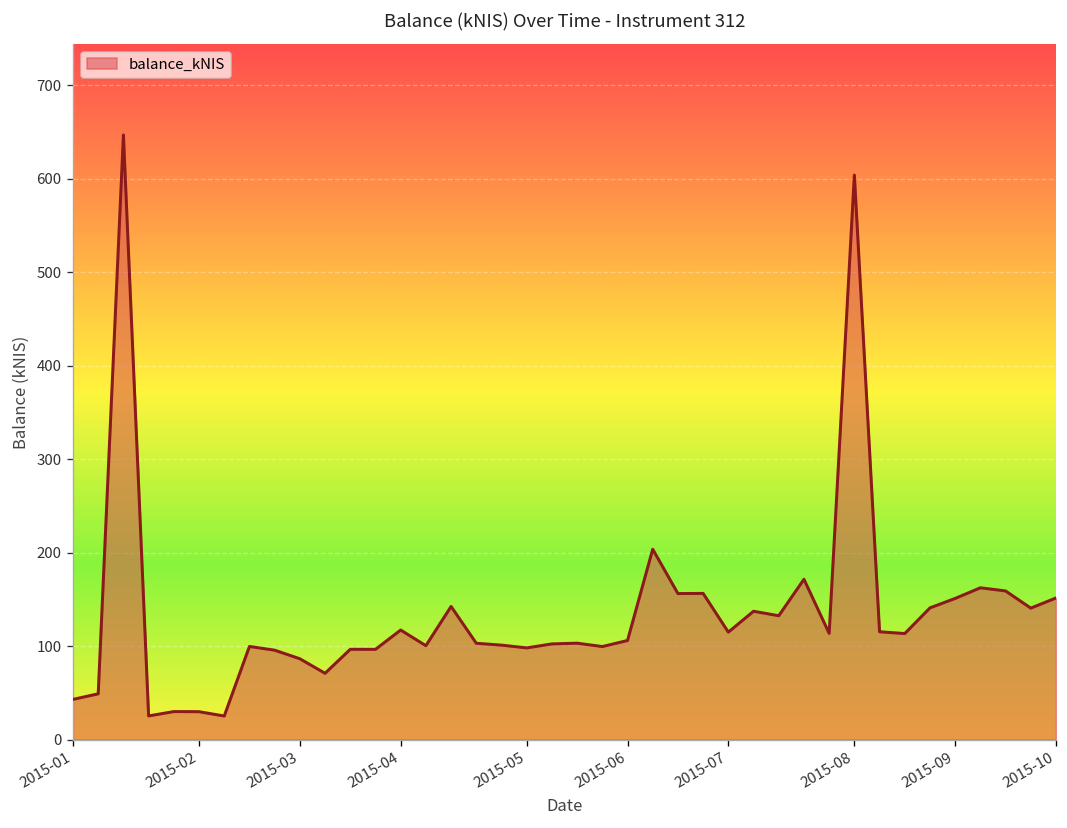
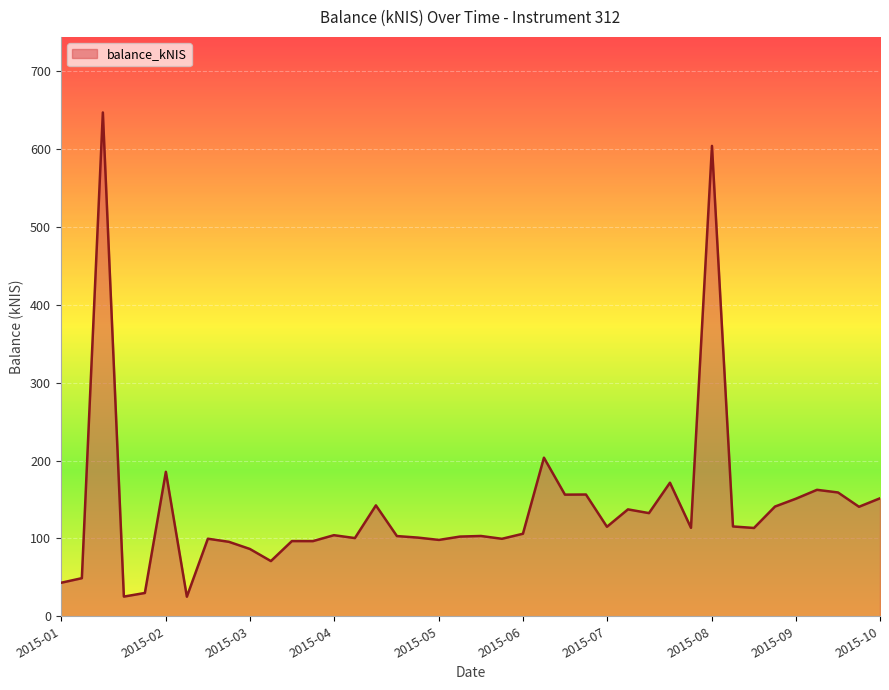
2015-02: 30 -> 190
2015-04: 120 -> 100
